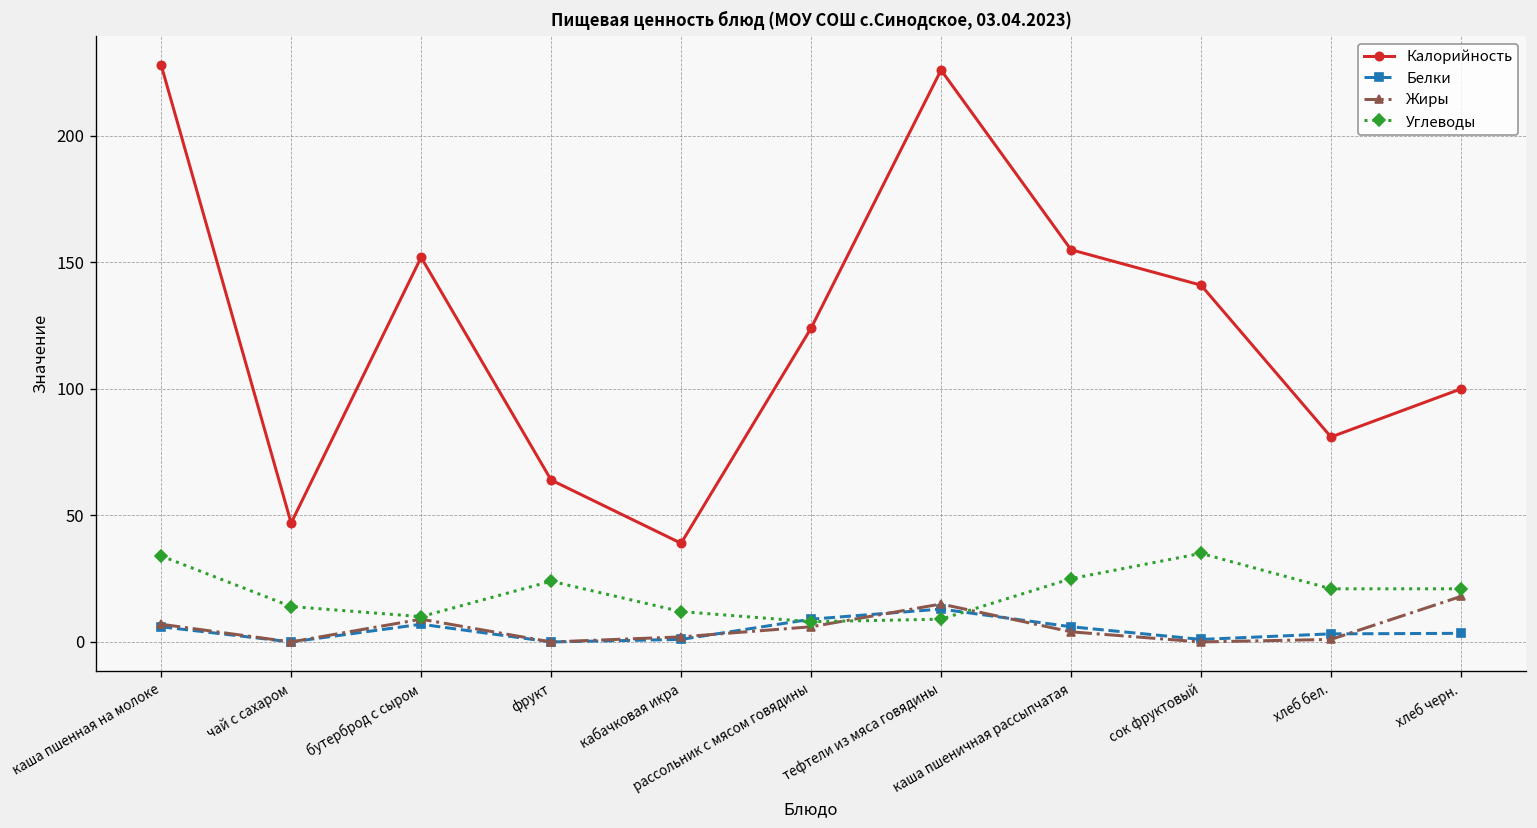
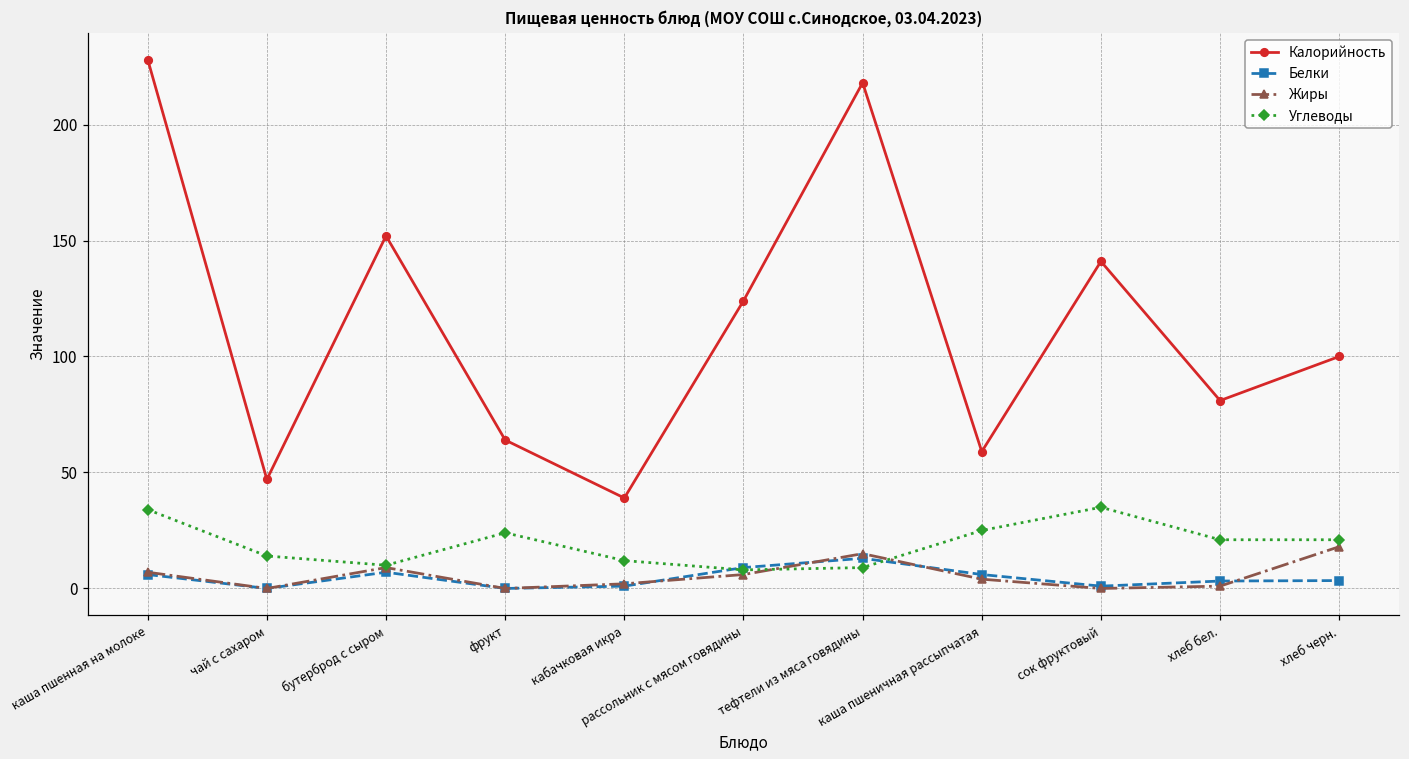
Калорийность, тефтели из мяса говядины: 226 -> 218
Калорийность, каша пшеничная рассыпчатая: 155 -> 59
